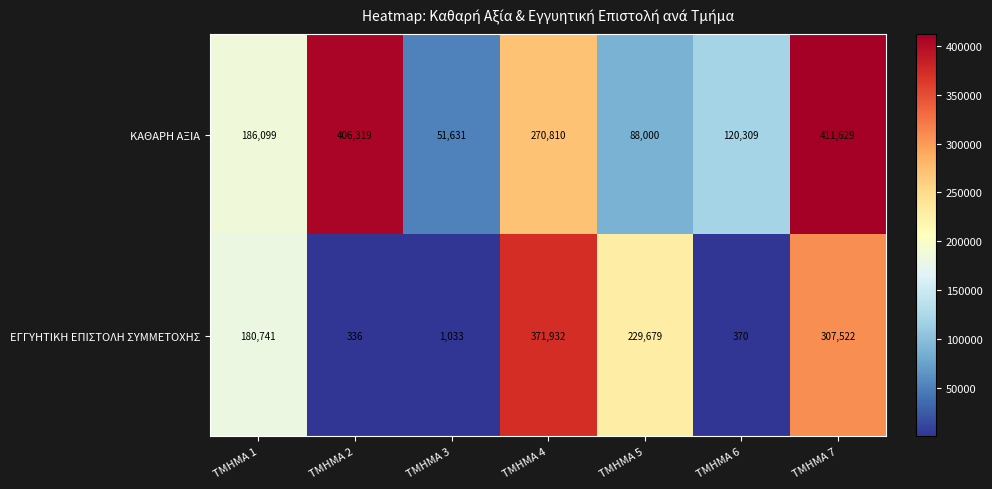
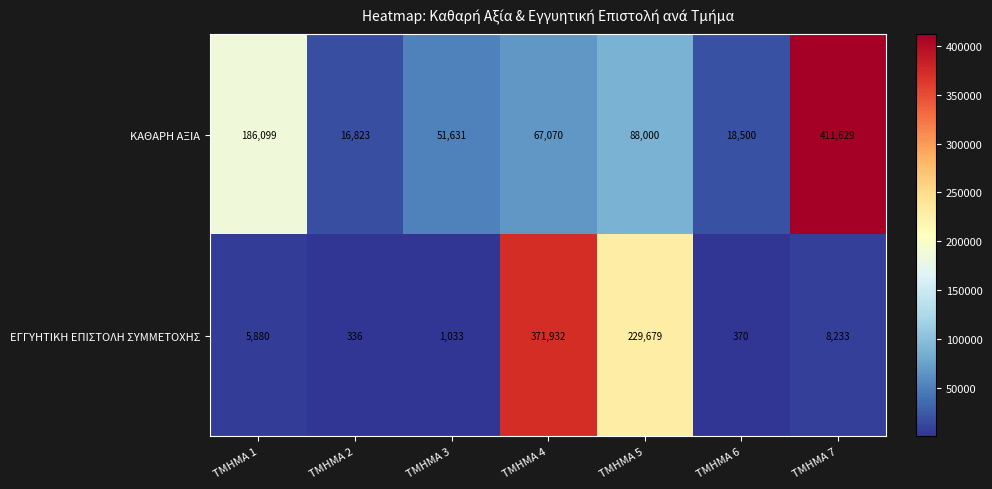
ΚΑΘΑΡΗ ΑΞΙΑ, ΤΜΗΜΑ 2: 406,319 -> 16,823
ΚΑΘΑΡΗ ΑΞΙΑ, ΤΜΗΜΑ 4: 270,810 -> 67,070
ΚΑΘΑΡΗ ΑΞΙΑ, ΤΜΗΜΑ 6: 120,309 -> 18,500
ΕΓΓΥΗΤΙΚΗ ΕΠΙΣΤΟΛΗ ΣΥΜΜΕΤΟΧΗΣ, ΤΜΗΜΑ 1: 180,741 -> 5,880
ΕΓΓΥΗΤΙΚΗ ΕΠΙΣΤΟΛΗ ΣΥΜΜΕΤΟΧΗΣ, ΤΜΗΜΑ 7: 307,522 -> 8,233
